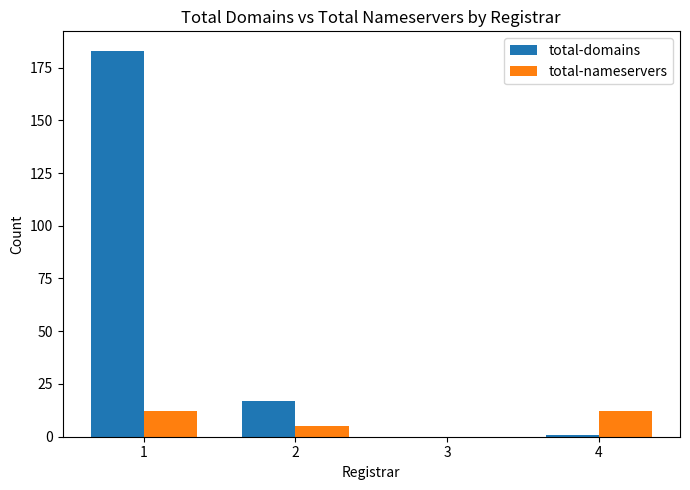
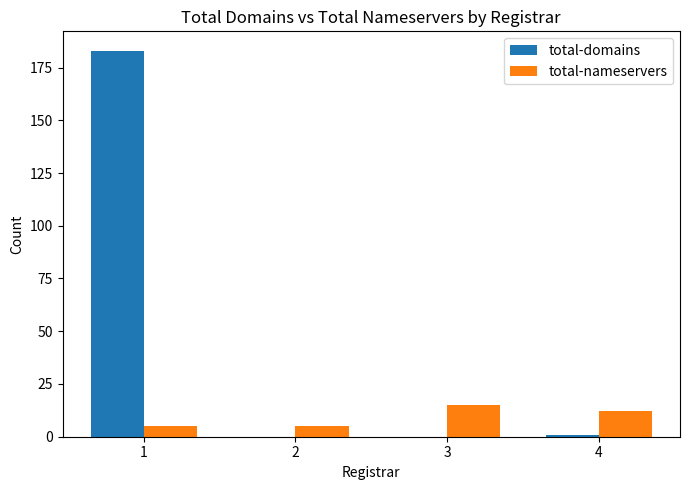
total-nameservers, 1: 12 -> 5
total-domains, 2: 17 -> 0
total-nameservers, 3: 0 -> 15
